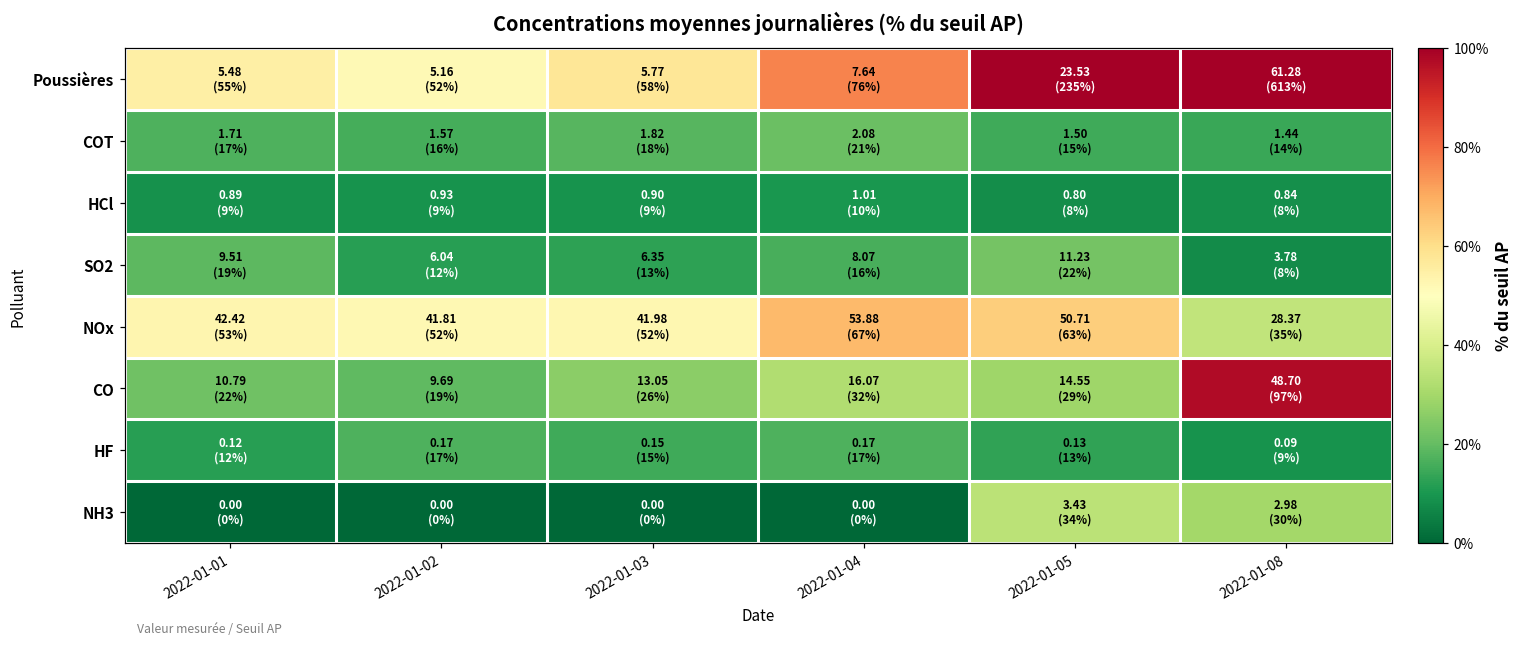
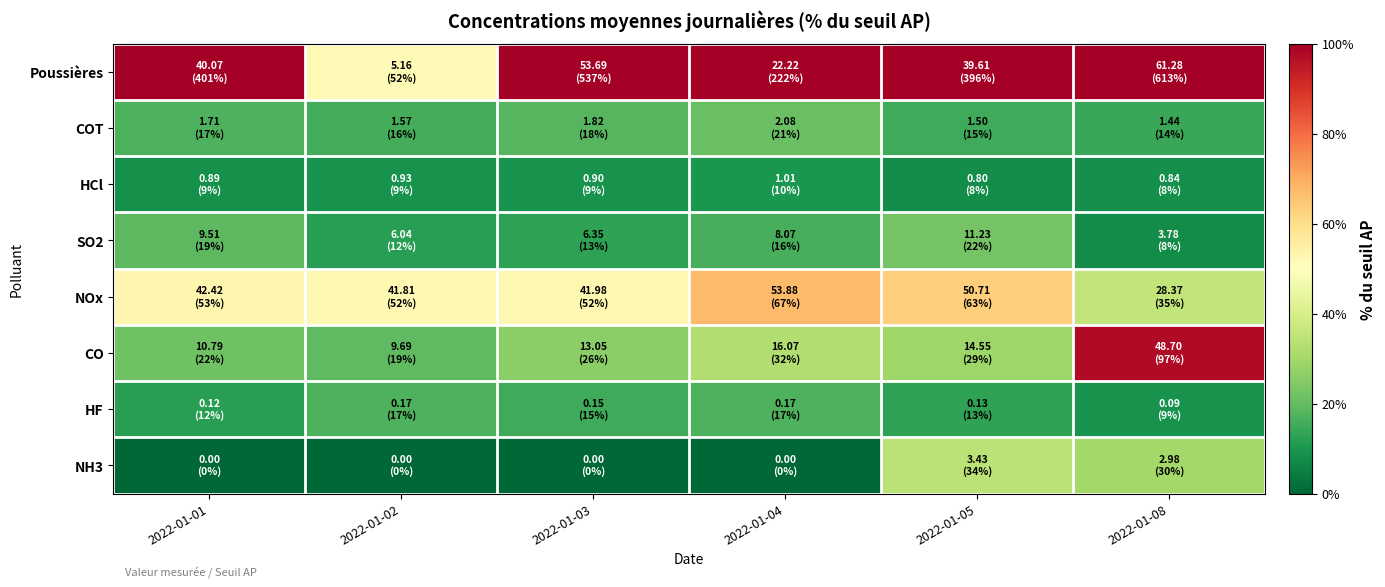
Poussières, 2022-01-01: 5.48 (55%) -> 40.07 (401%)
Poussières, 2022-01-03: 5.77 (58%) -> 53.69 (537%)
Poussières, 2022-01-04: 7.64 (76%) -> 22.22 (222%)
Poussières, 2022-01-05: 23.53 (235%) -> 39.61 (396%)
